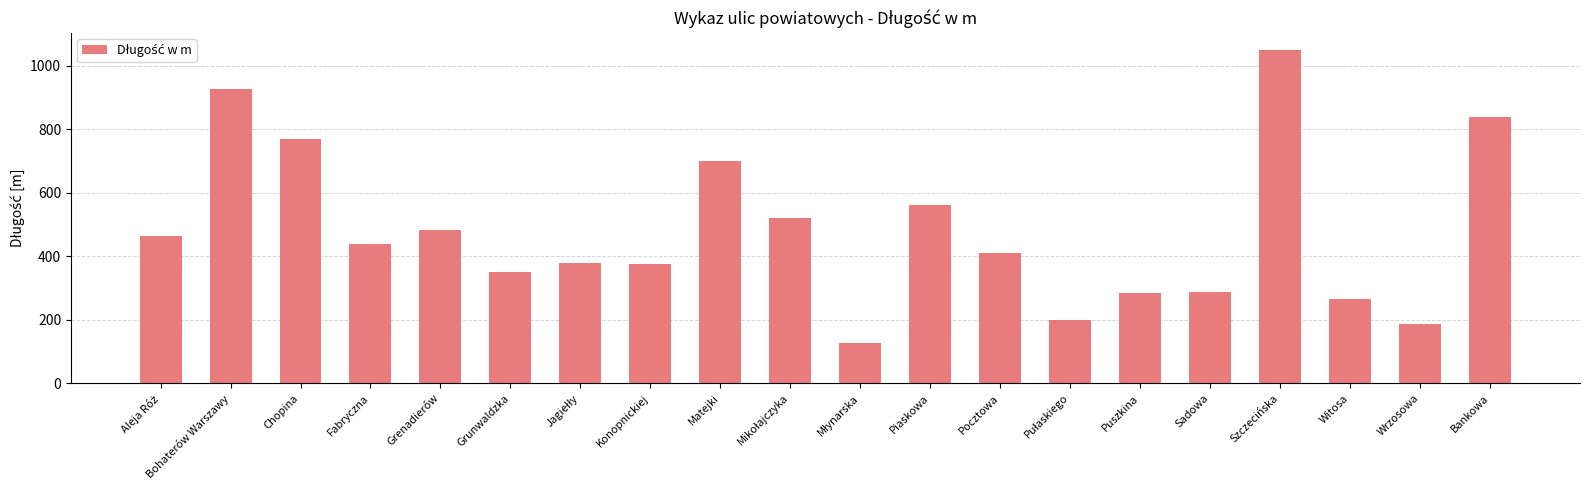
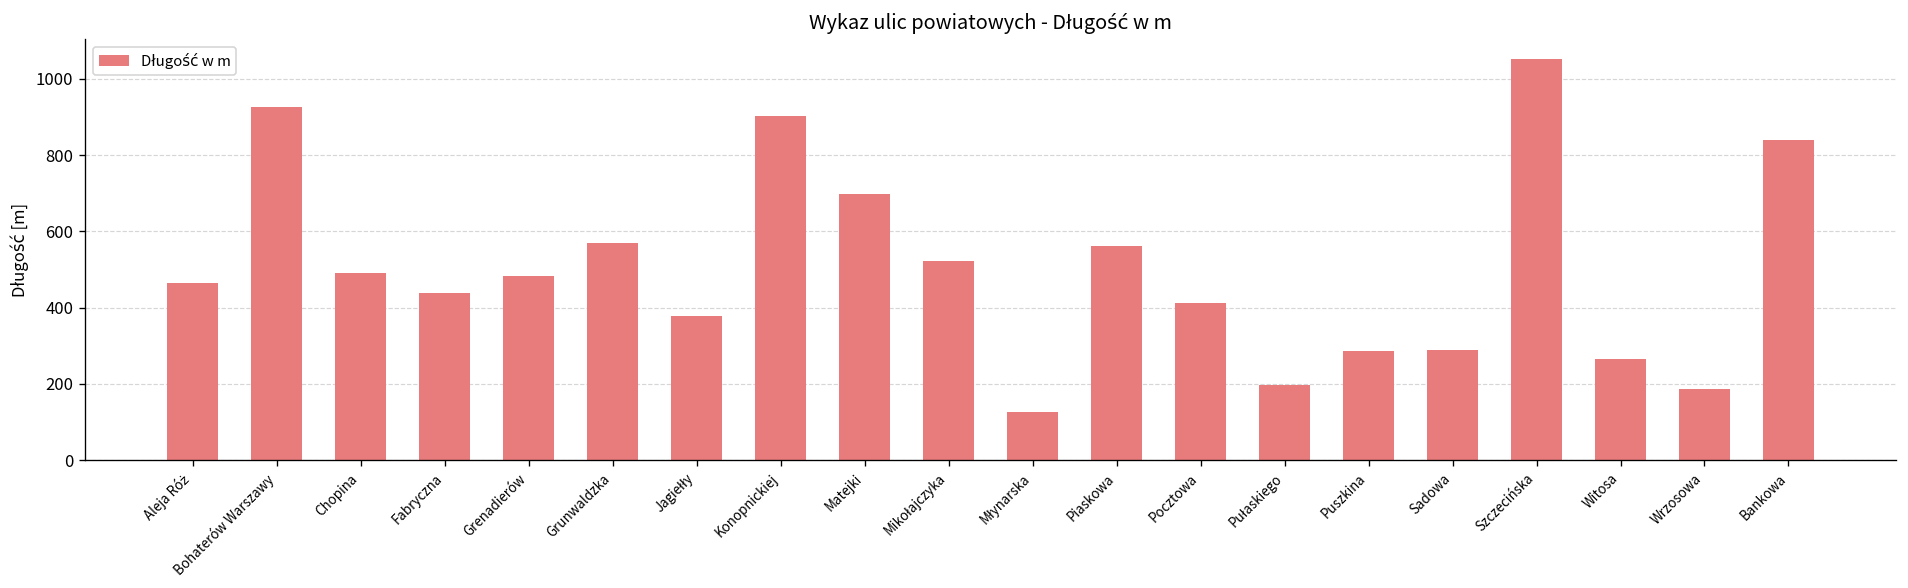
Chopina: 770 -> 490
Grunwaldzka: 350 -> 570
Konopnickiej: 380 -> 900
